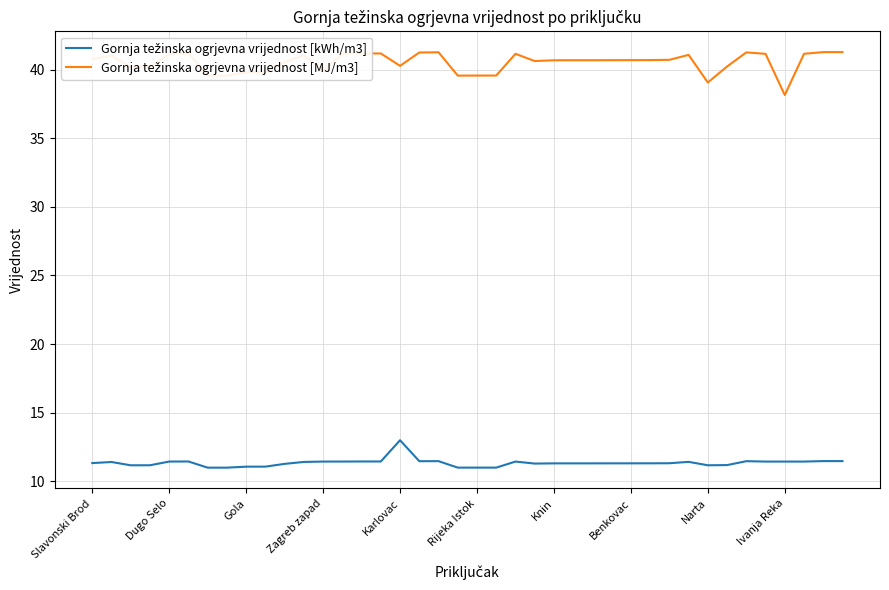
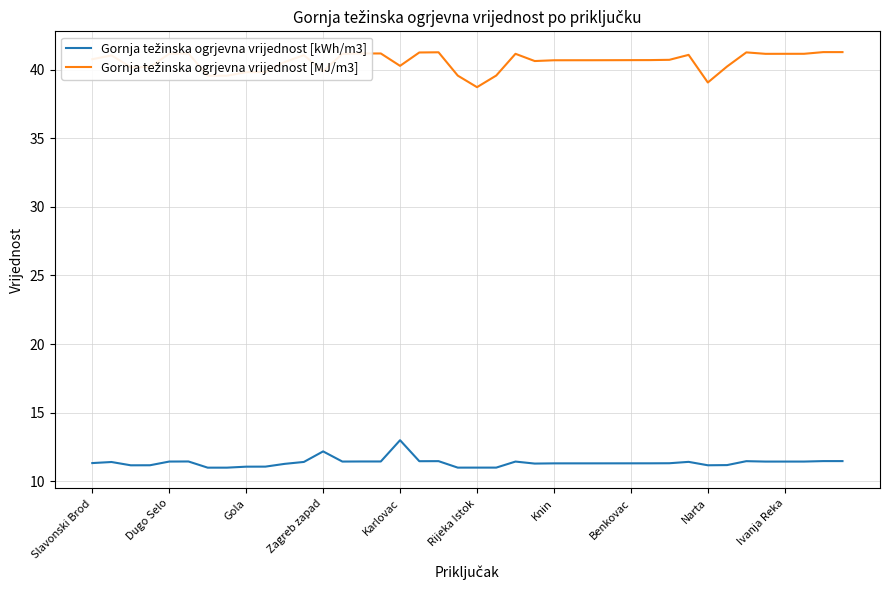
Gornja težinska ogrjevna vrijednost [kWh/m3], Zagreb zapad: 11.4 -> 12.2
Gornja težinska ogrjevna vrijednost [MJ/m3], Rijeka Istok: 39.6 -> 38.7
Gornja težinska ogrjevna vrijednost [MJ/m3], Ivanja Reka: 38.2 -> 41.2
